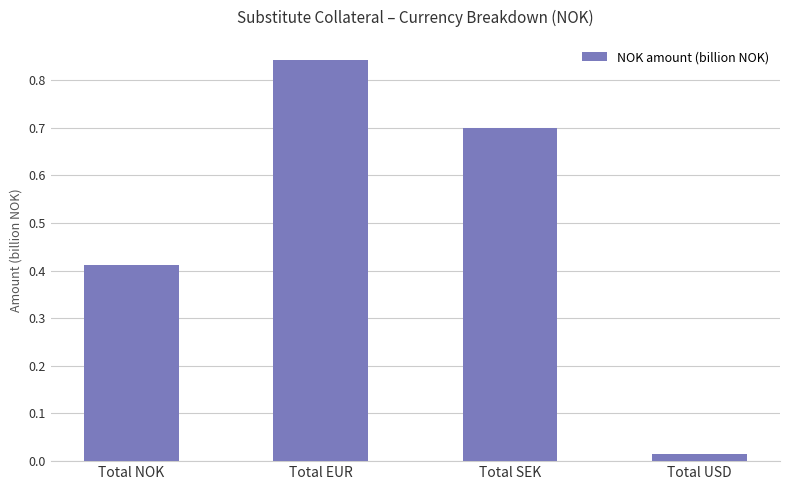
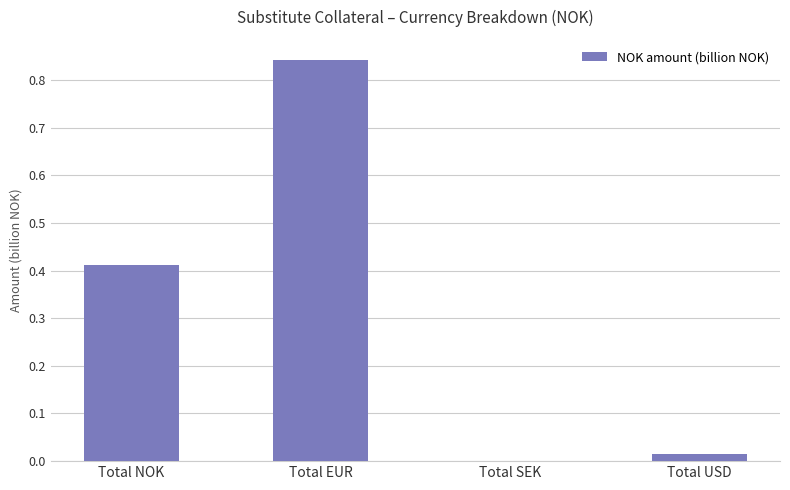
Total SEK: 0.7 -> 0.0
